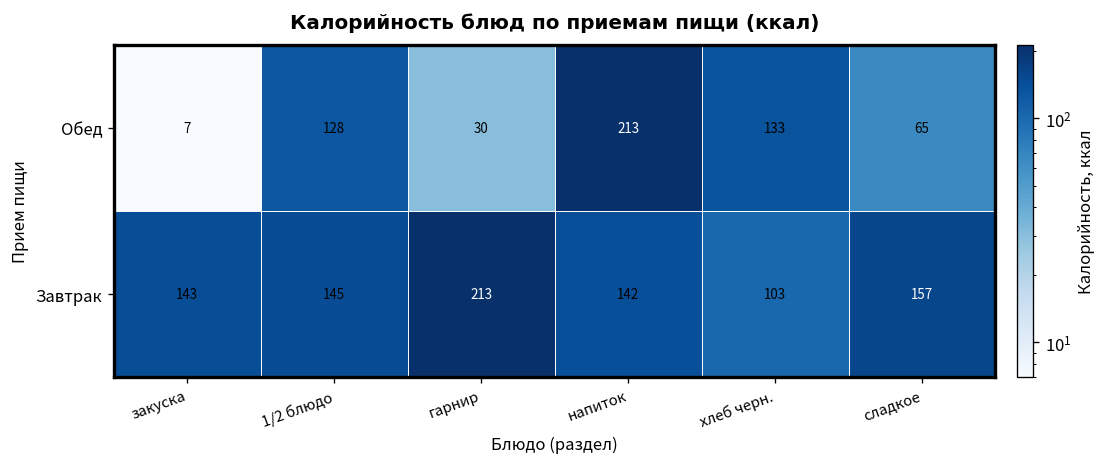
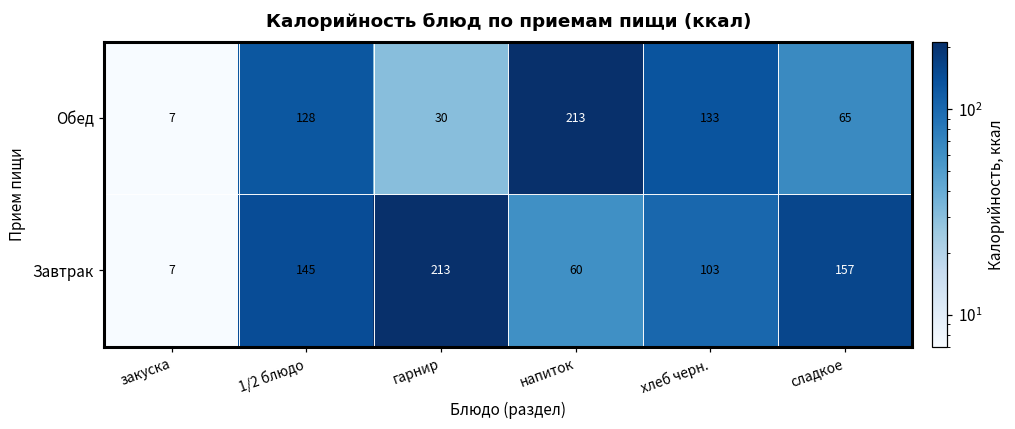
Завтрак, закуска: 143 -> 7
Завтрак, напиток: 142 -> 60
